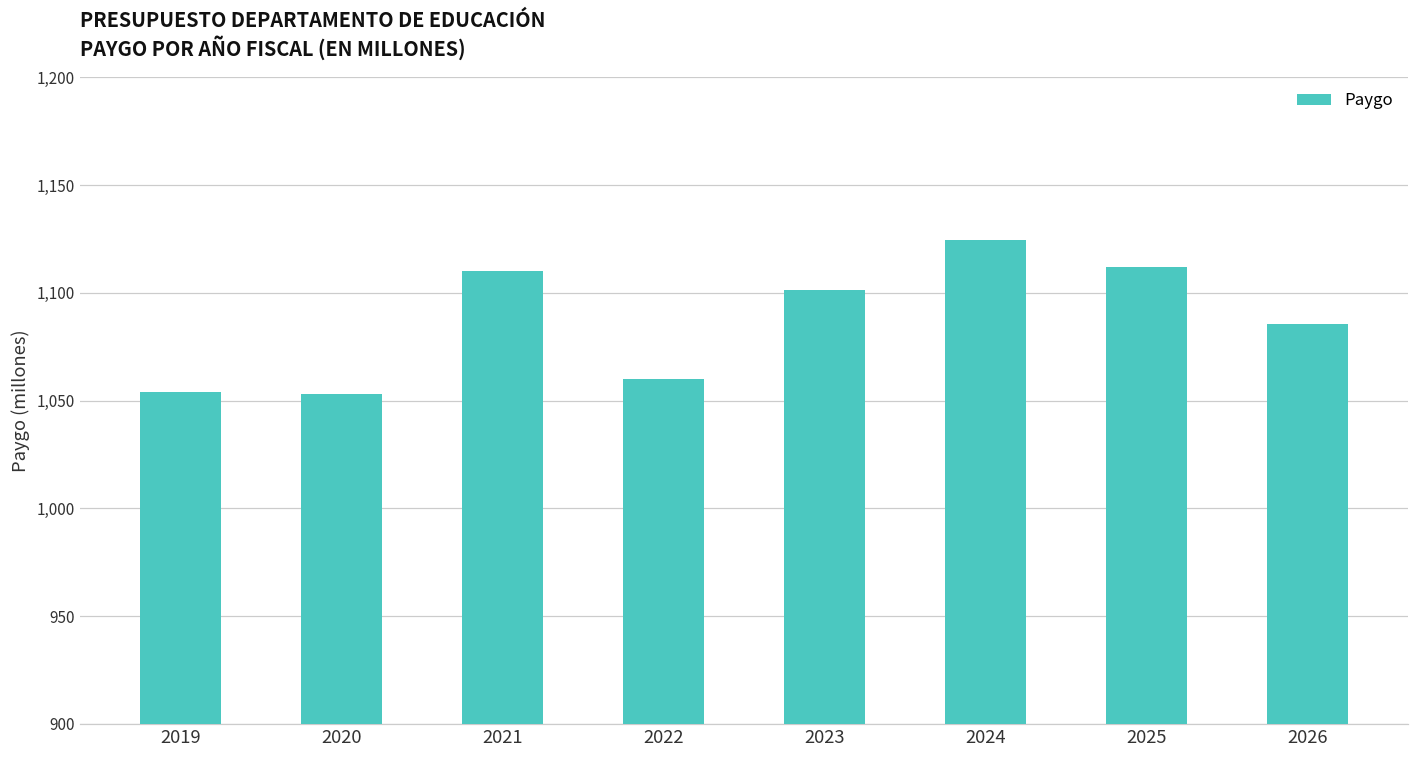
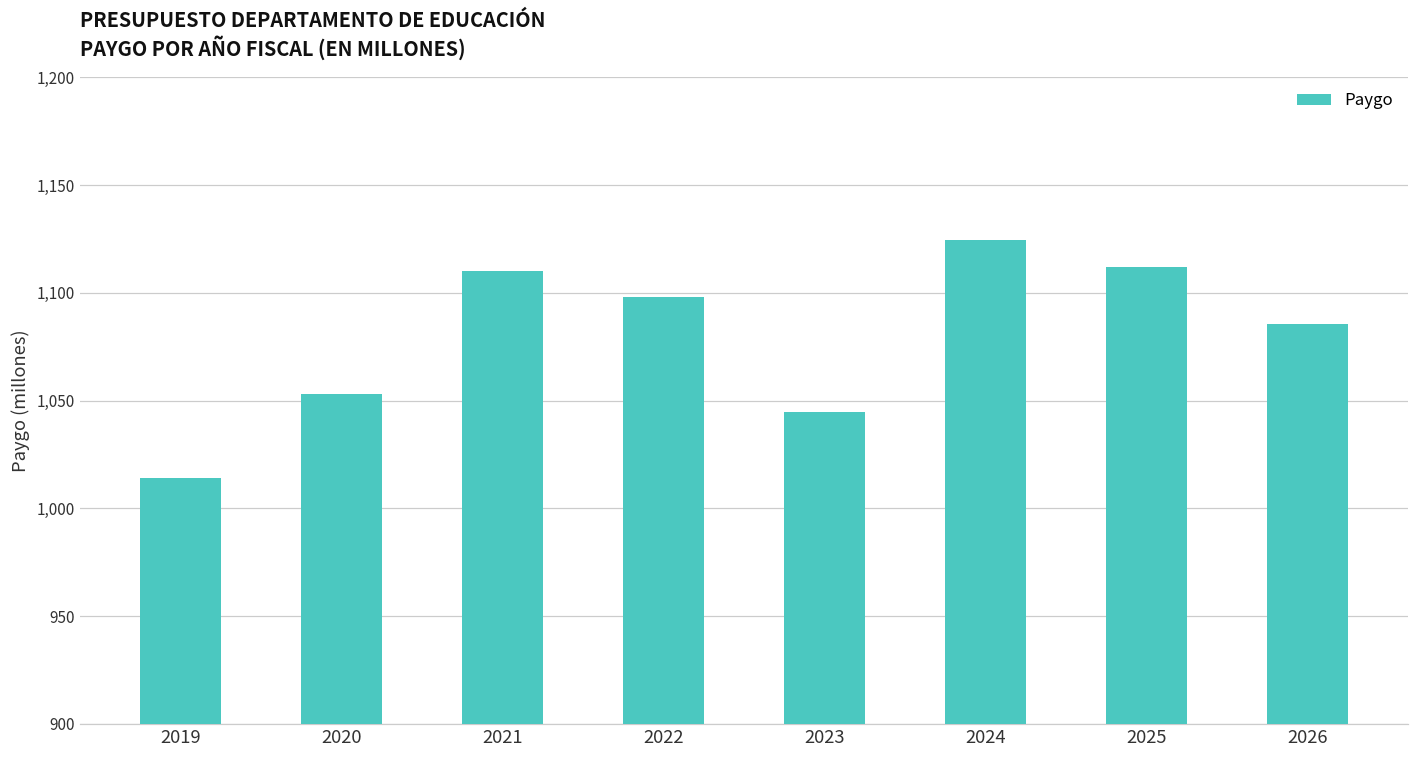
2019: 1,054 -> 1,014
2022: 1,060 -> 1,098
2023: 1,101 -> 1,045
